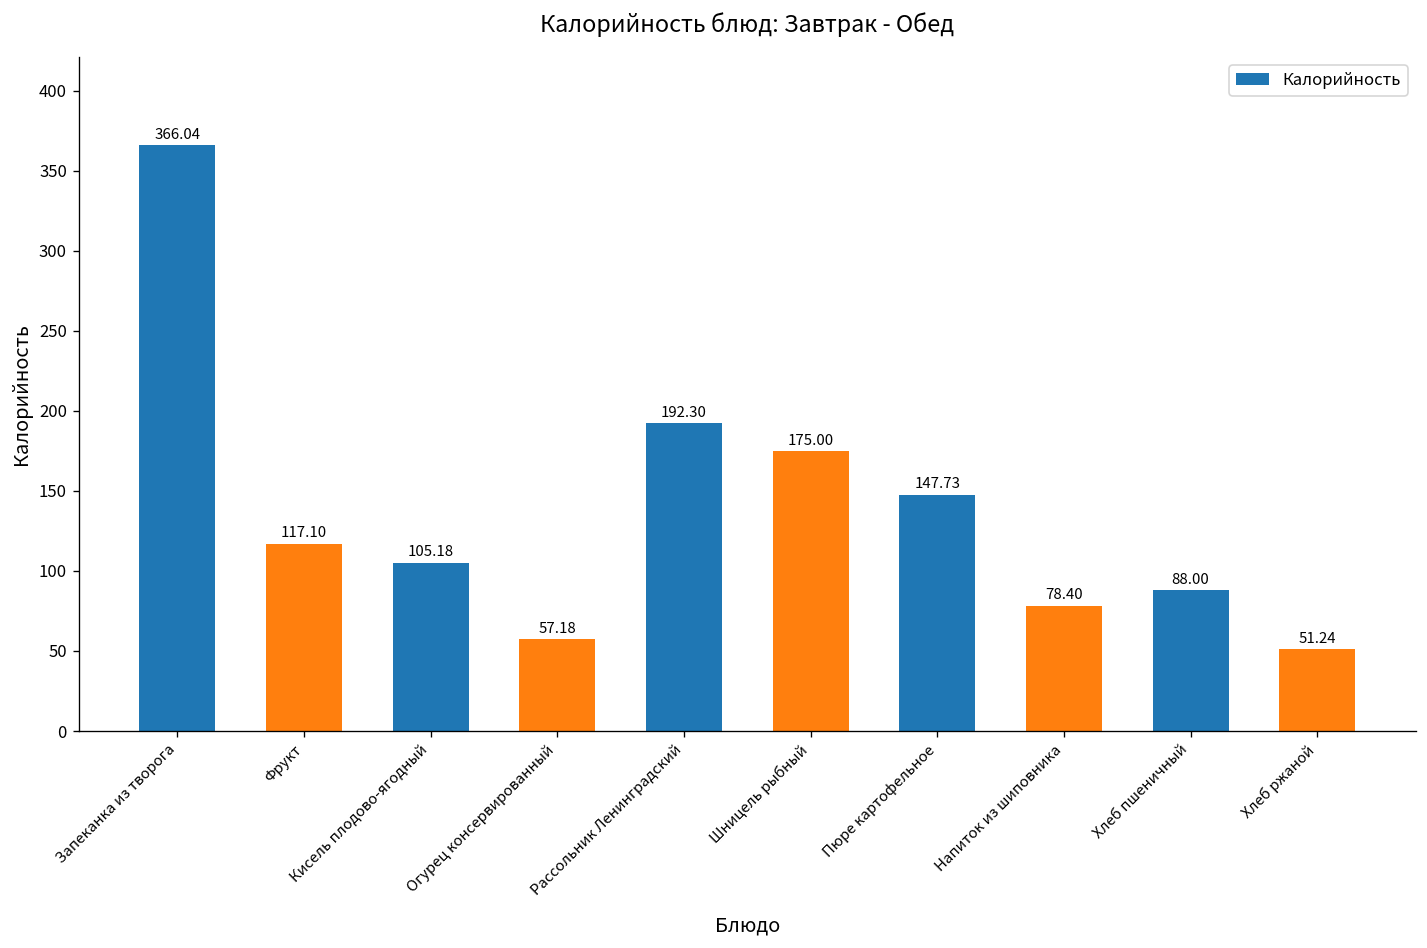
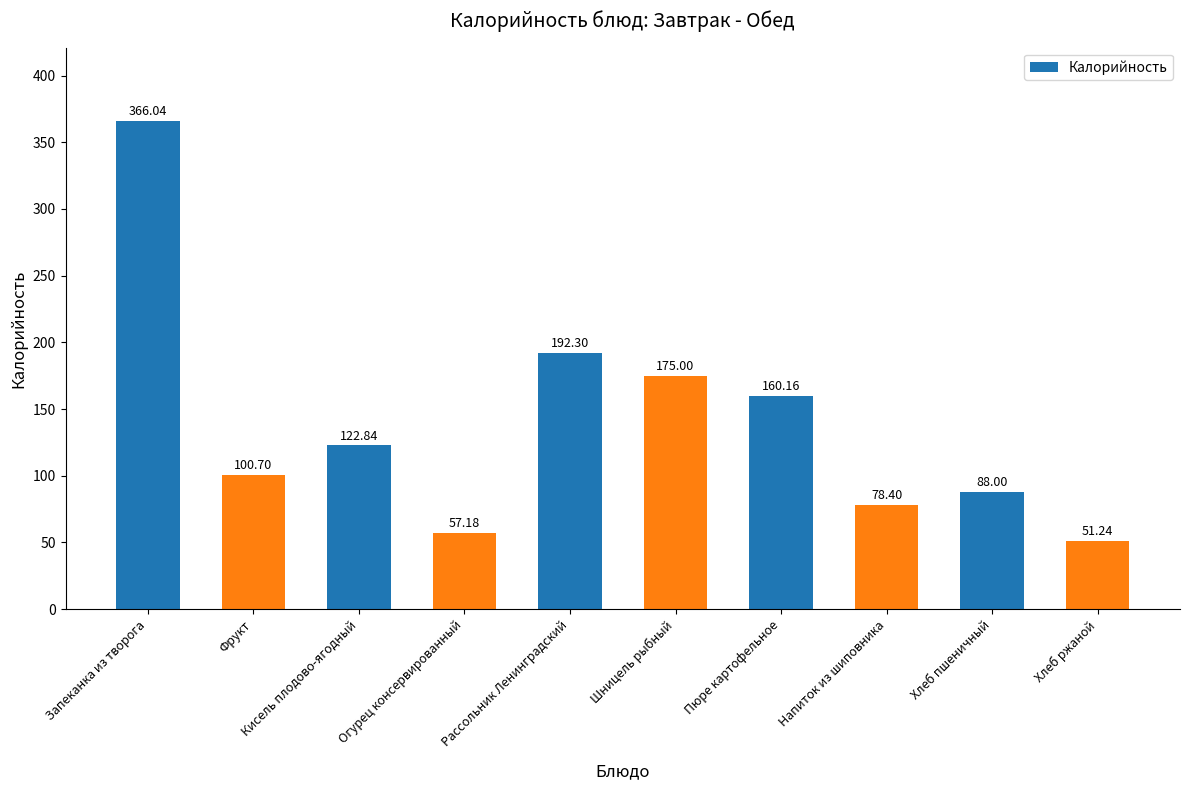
Фрукт: 117.10 -> 100.70
Кисель плодово-ягодный: 105.18 -> 122.84
Пюре картофельное: 147.73 -> 160.16
